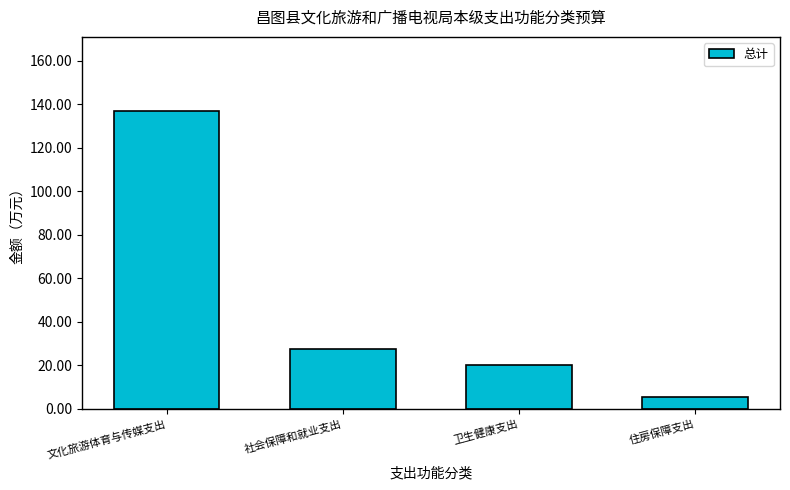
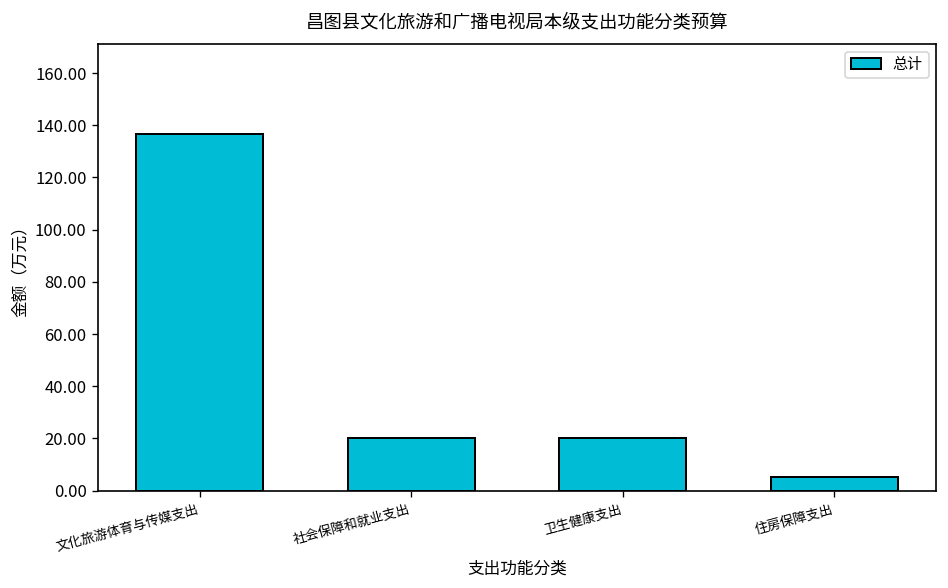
社会保障和就业支出: 28 -> 20
